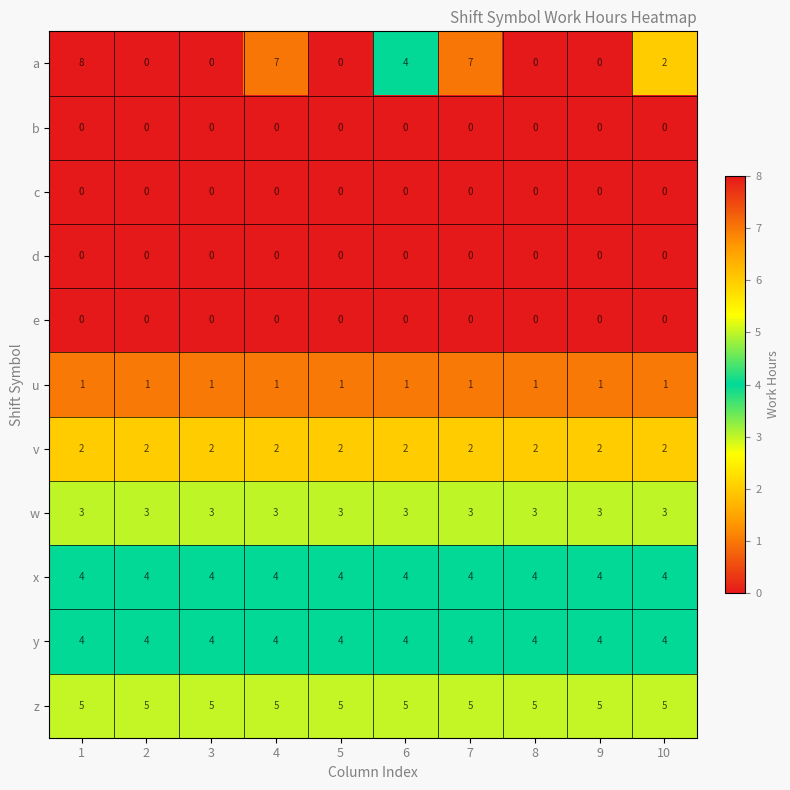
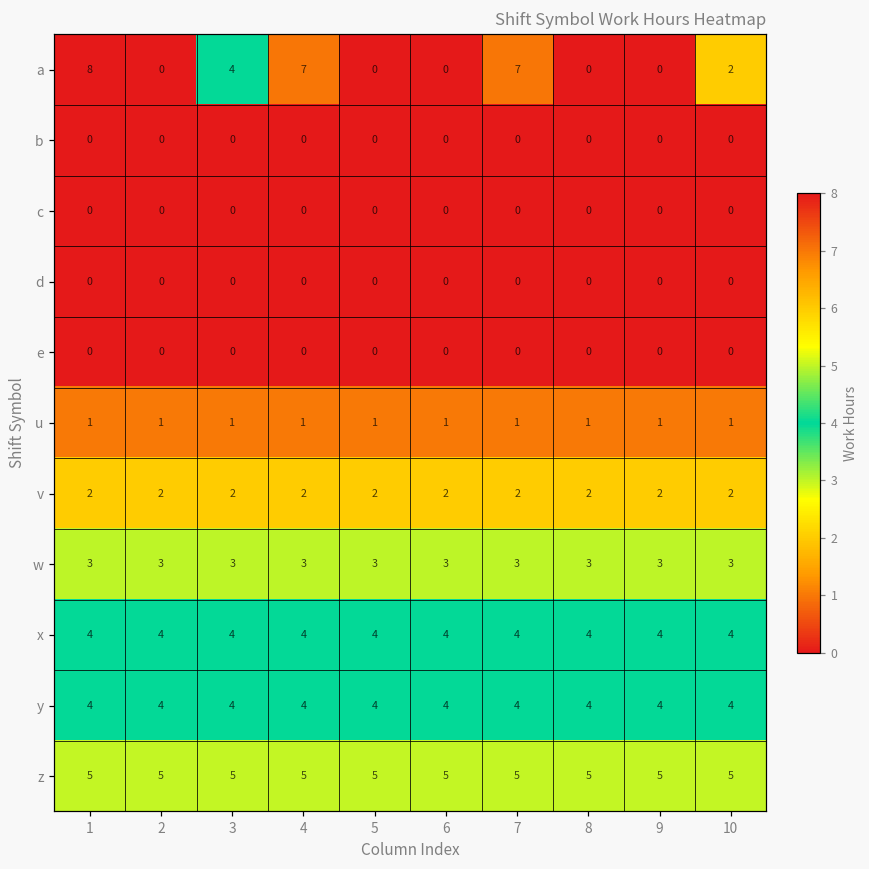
a, 3: 0 -> 4
a, 6: 4 -> 0
